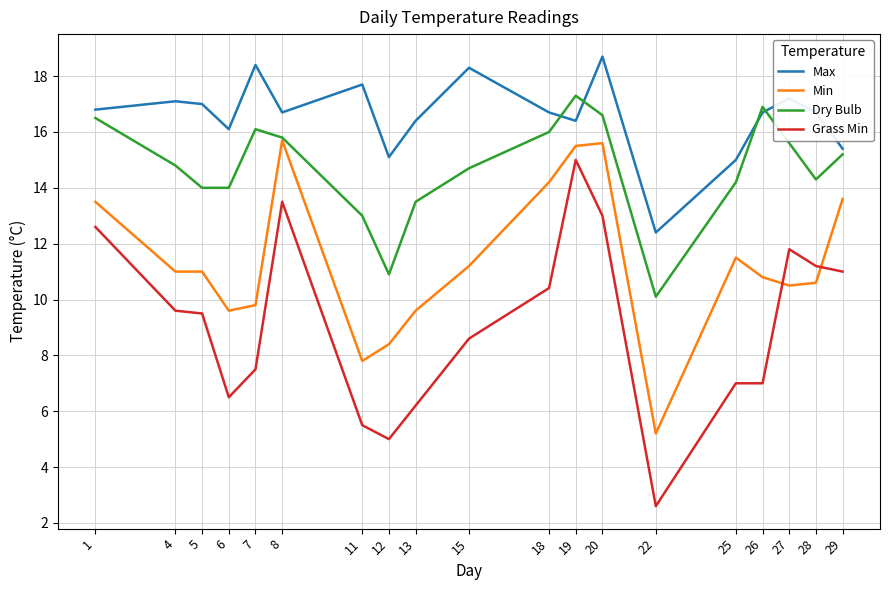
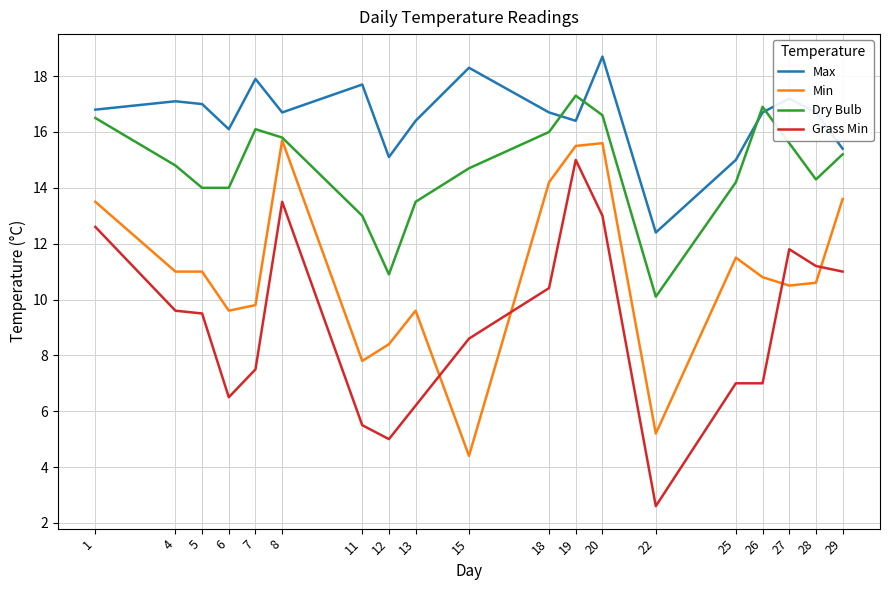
Max, 7: 18.4 -> 17.9
Min, 15: 11.2 -> 4.4
